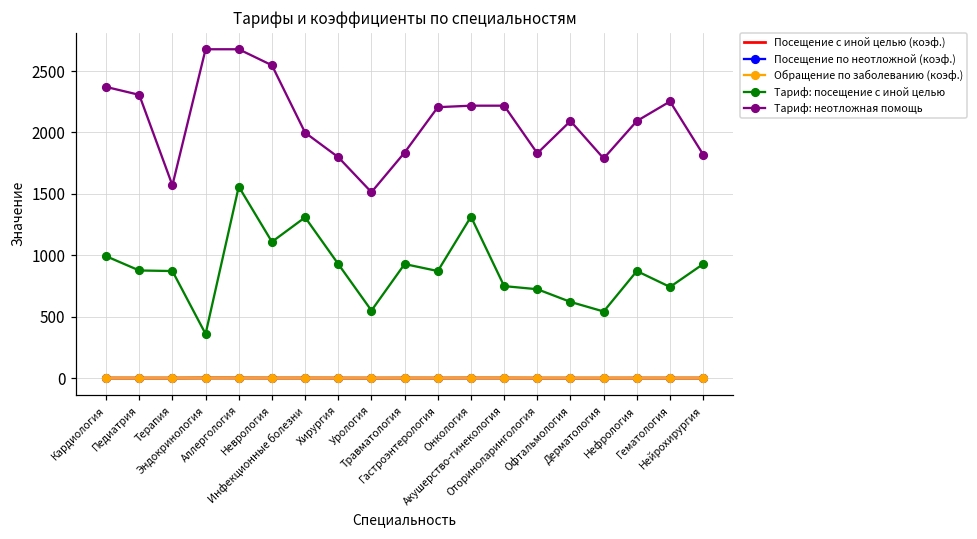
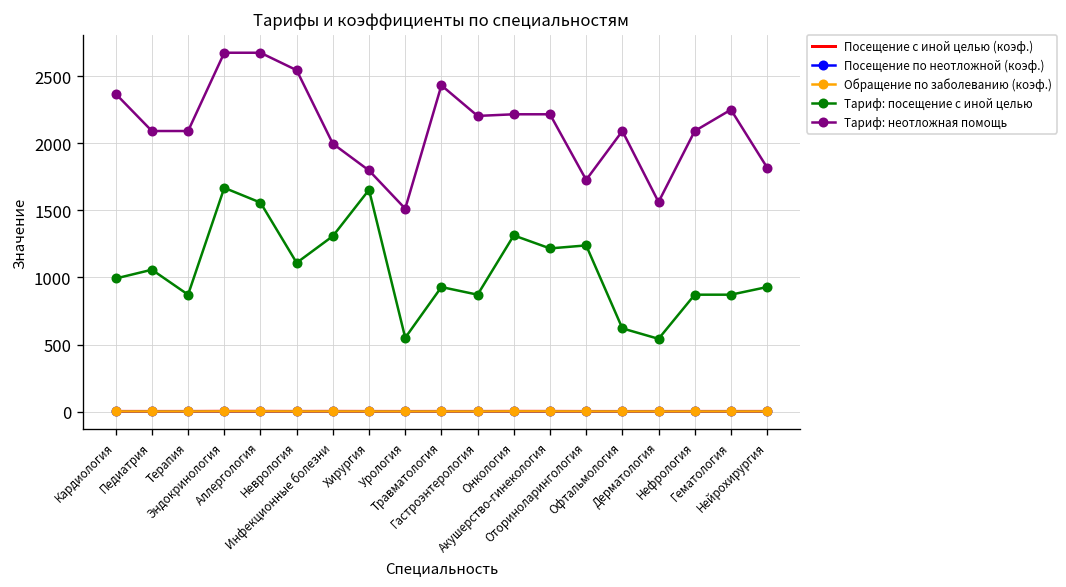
Тариф: посещение с иной целью, Педиатрия: 880 -> 1060
Тариф: неотложная помощь, Педиатрия: 2310 -> 2090
Тариф: неотложная помощь, Терапия: 1570 -> 2090
Тариф: посещение с иной целью, Эндокринология: 360 -> 1670
Тариф: посещение с иной целью, Хирургия: 930 -> 1650
Тариф: неотложная помощь, Травматология: 1840 -> 2430
Тариф: посещение с иной целью, Акушерство-гинекология: 750 -> 1220
Тариф: посещение с иной целью, Оториноларингология: 720 -> 1240
Тариф: неотложная помощь, Оториноларингология: 1830 -> 1730
Тариф: неотложная помощь, Дерматология: 1790 -> 1560
Тариф: посещение с иной целью, Гематология: 740 -> 870
